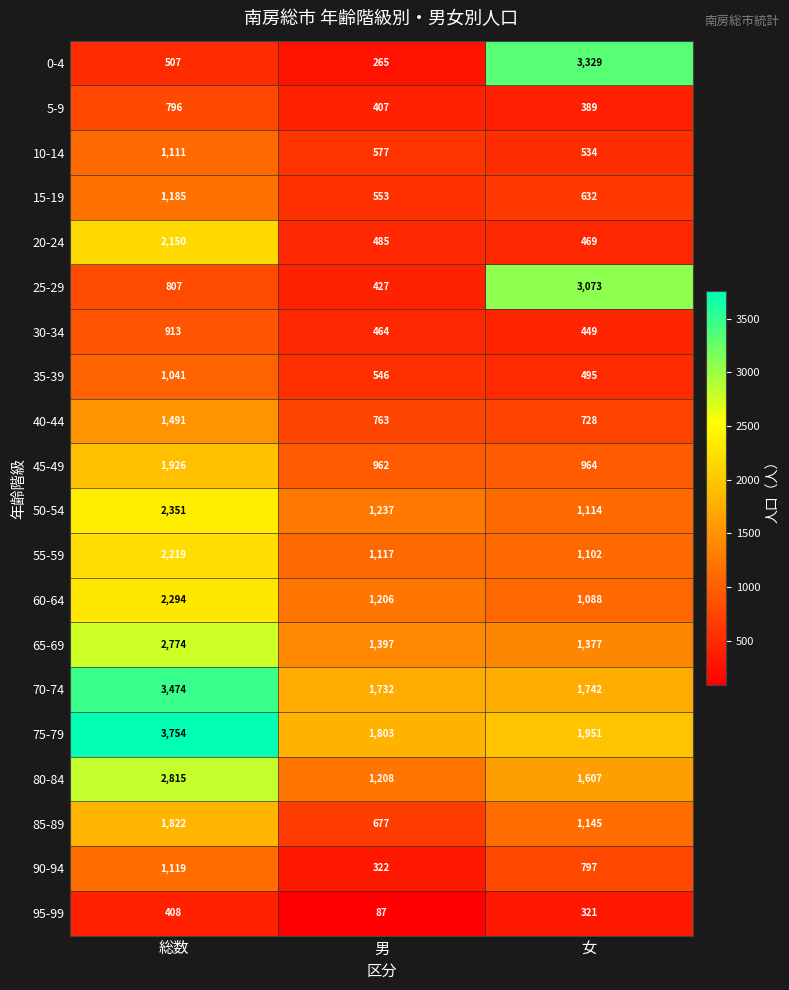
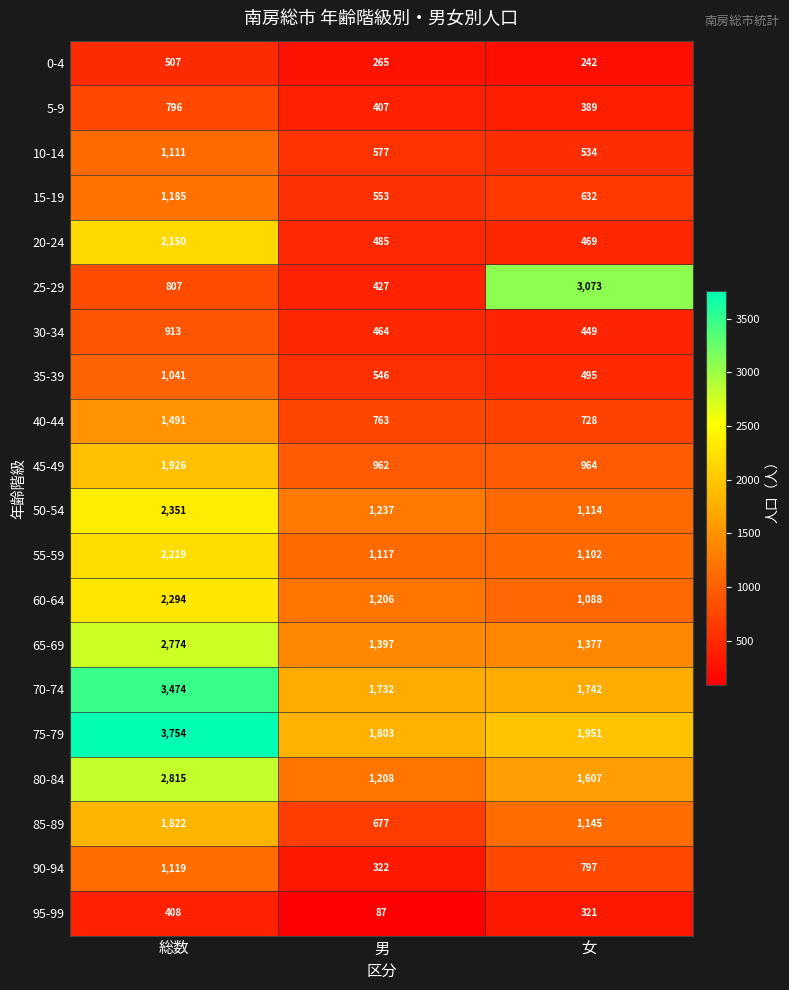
0-4, 女: 3,329 -> 242
